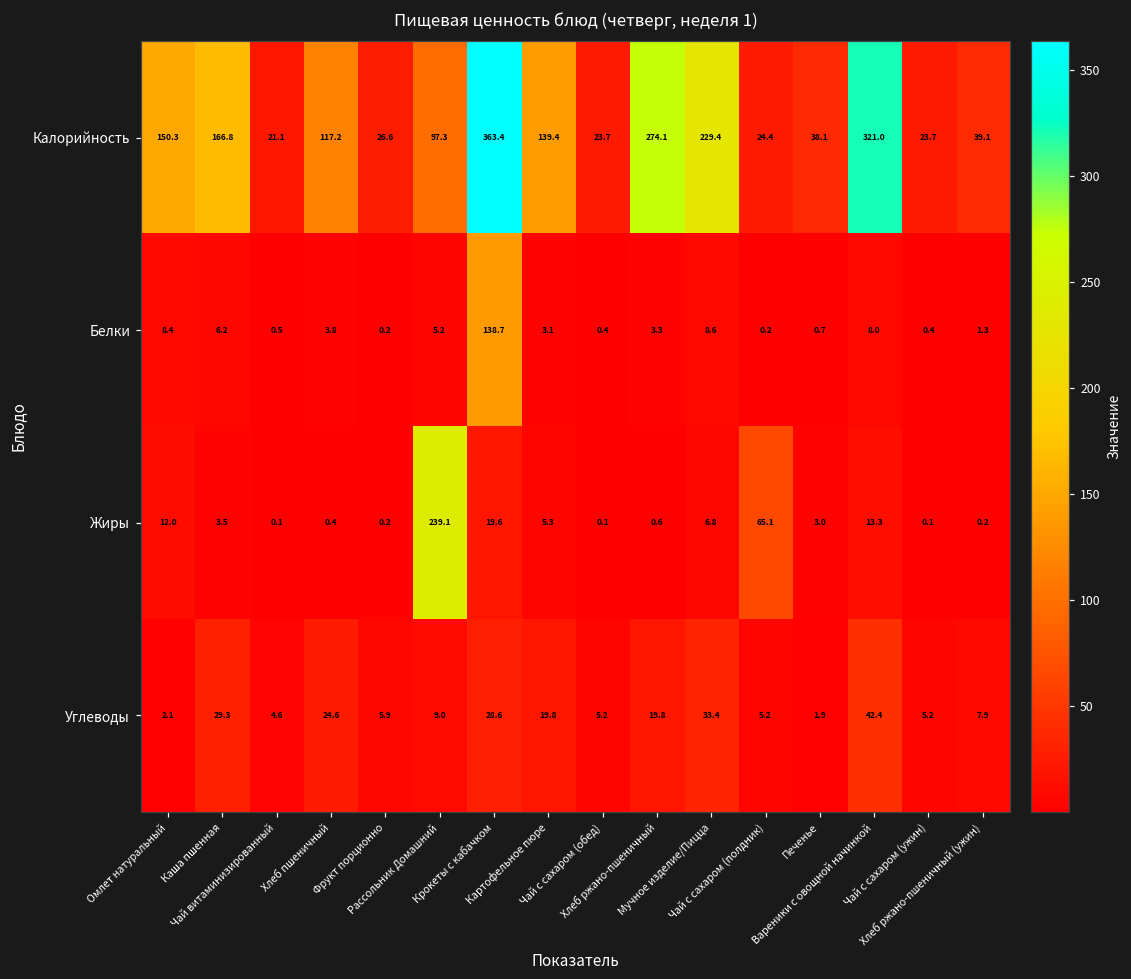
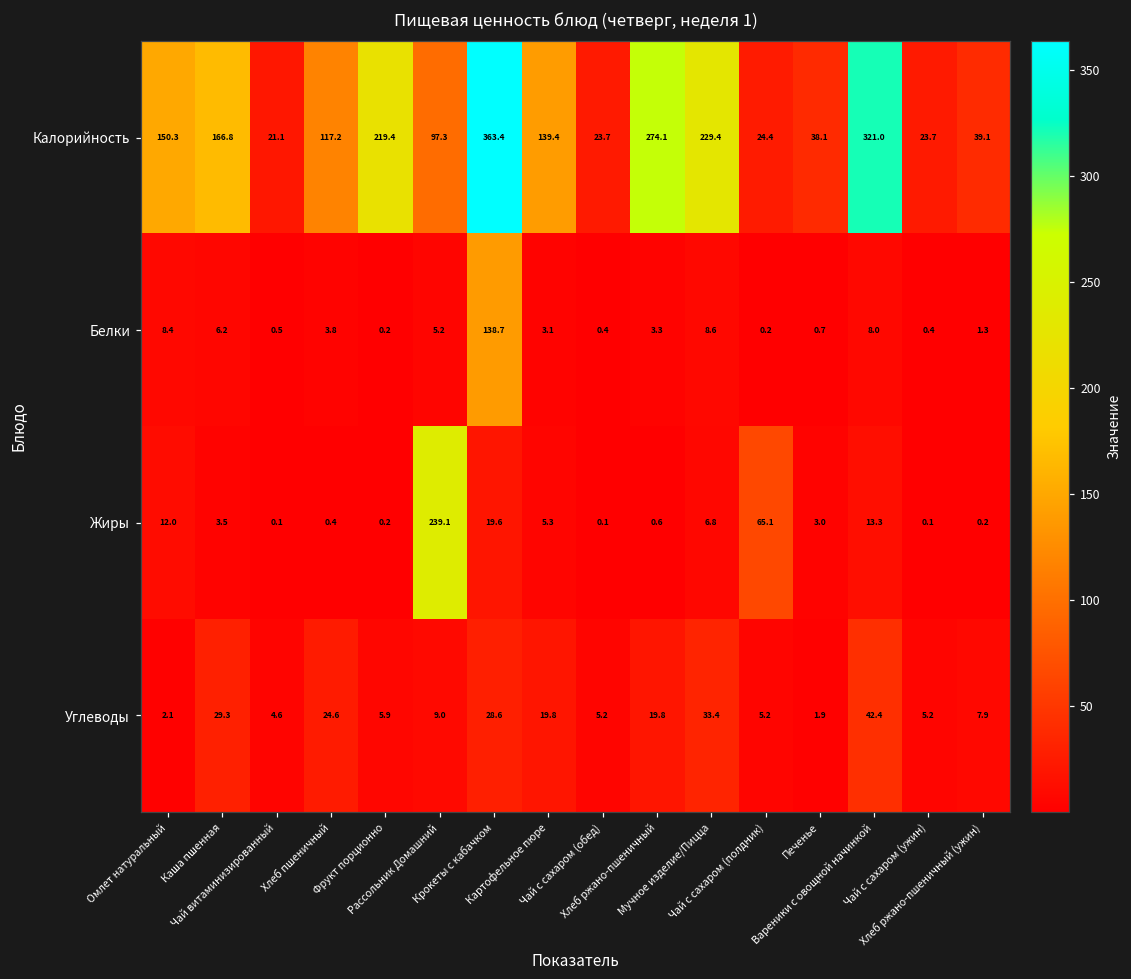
Калорийность, Фрукт порционно: 26.6 -> 219.4
